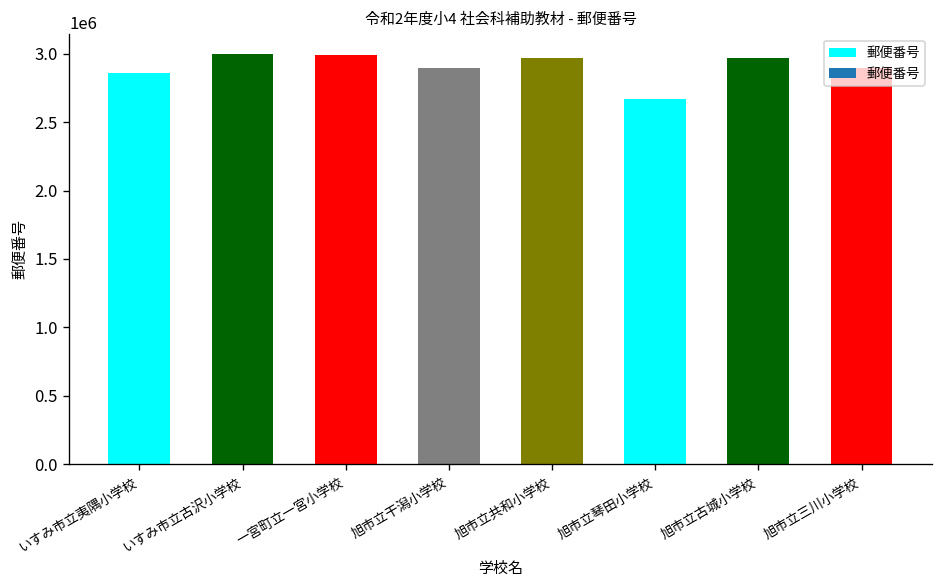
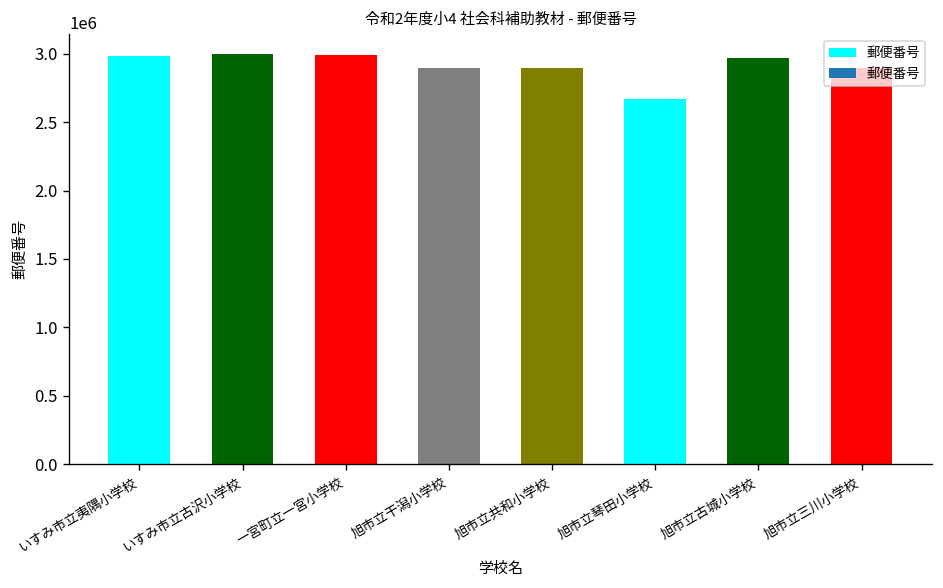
いすみ市立夷隅小学校: 2860000 -> 2980000
旭市立共和小学校: 2970000 -> 2890000
